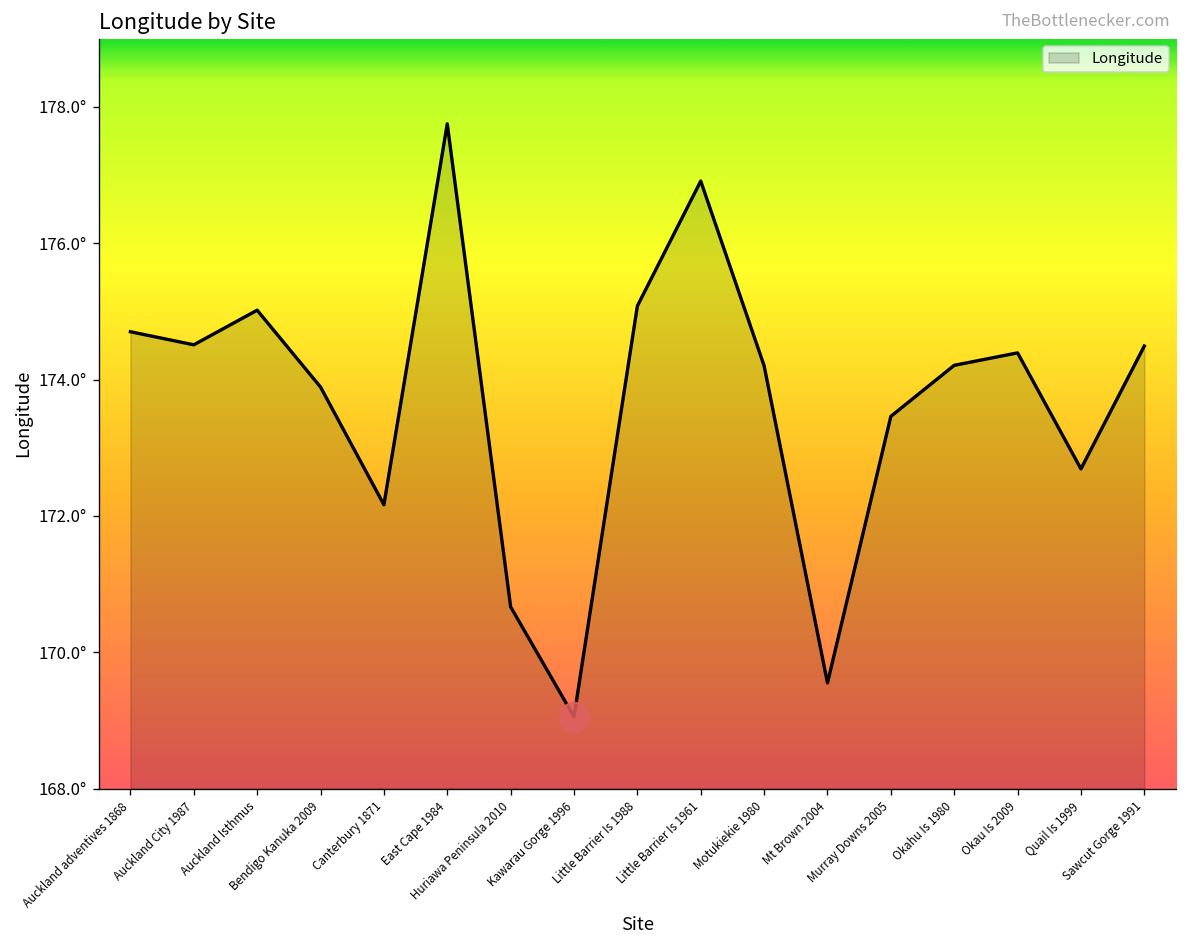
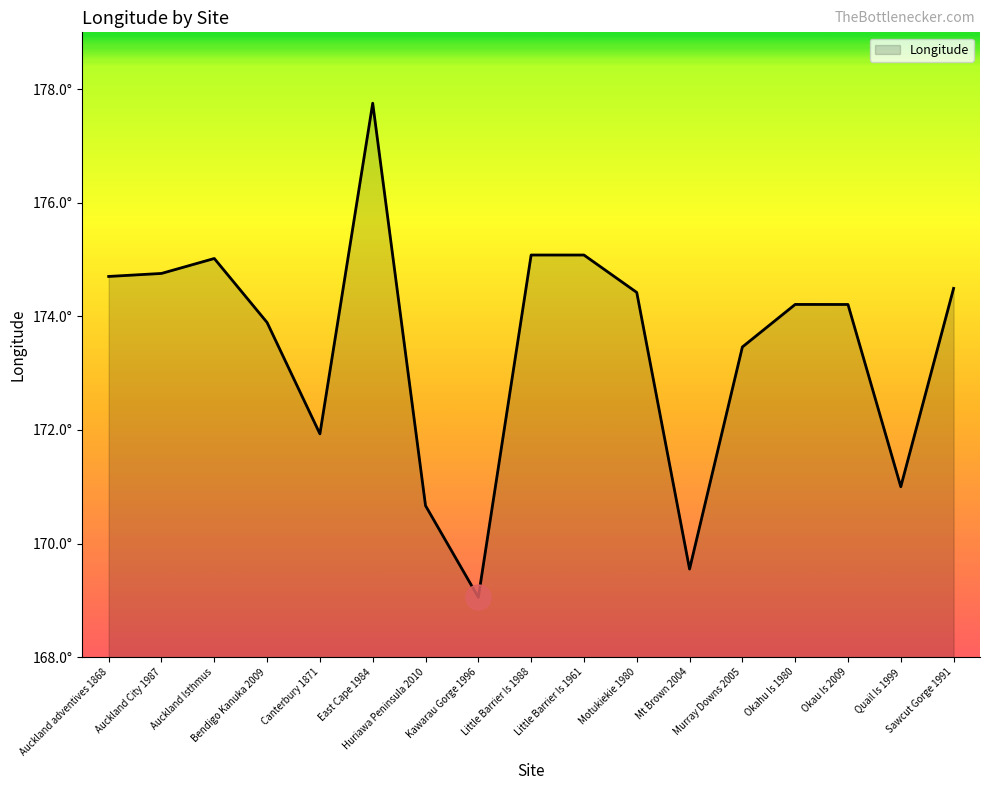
Longitude, Auckland City 1987: 174.5° -> 174.8°
Longitude, Canterbury 1871: 172.2° -> 171.9°
Longitude, Little Barrier Is 1961: 176.9° -> 175.1°
Longitude, Motukiekie 1980: 174.2° -> 174.4°
Longitude, Okau Is 2009: 174.4° -> 174.2°
Longitude, Quail Is 1999: 172.7° -> 171.0°
